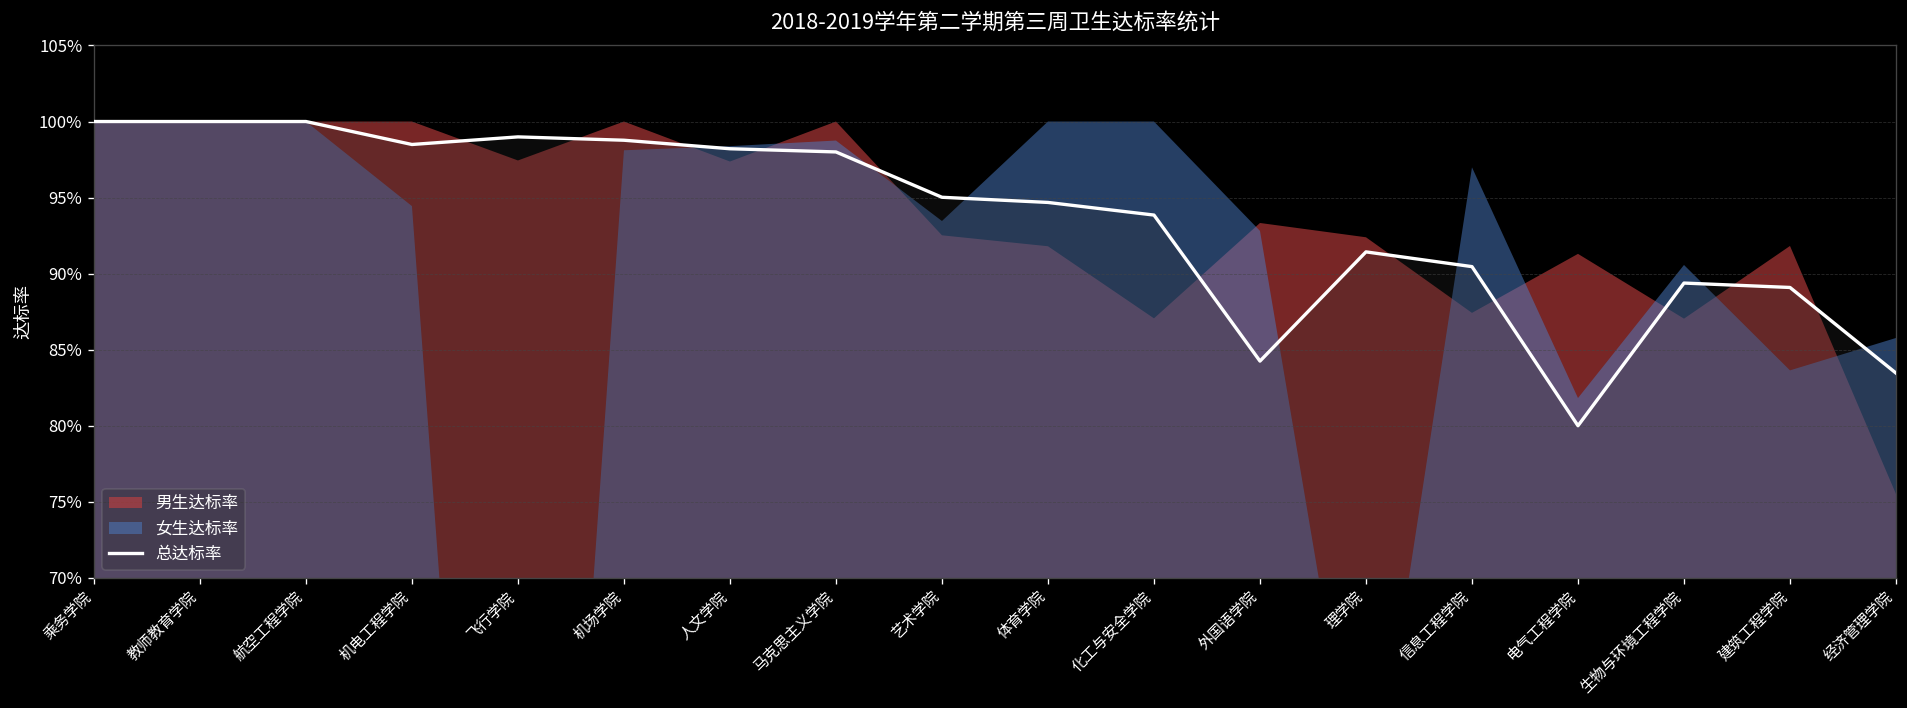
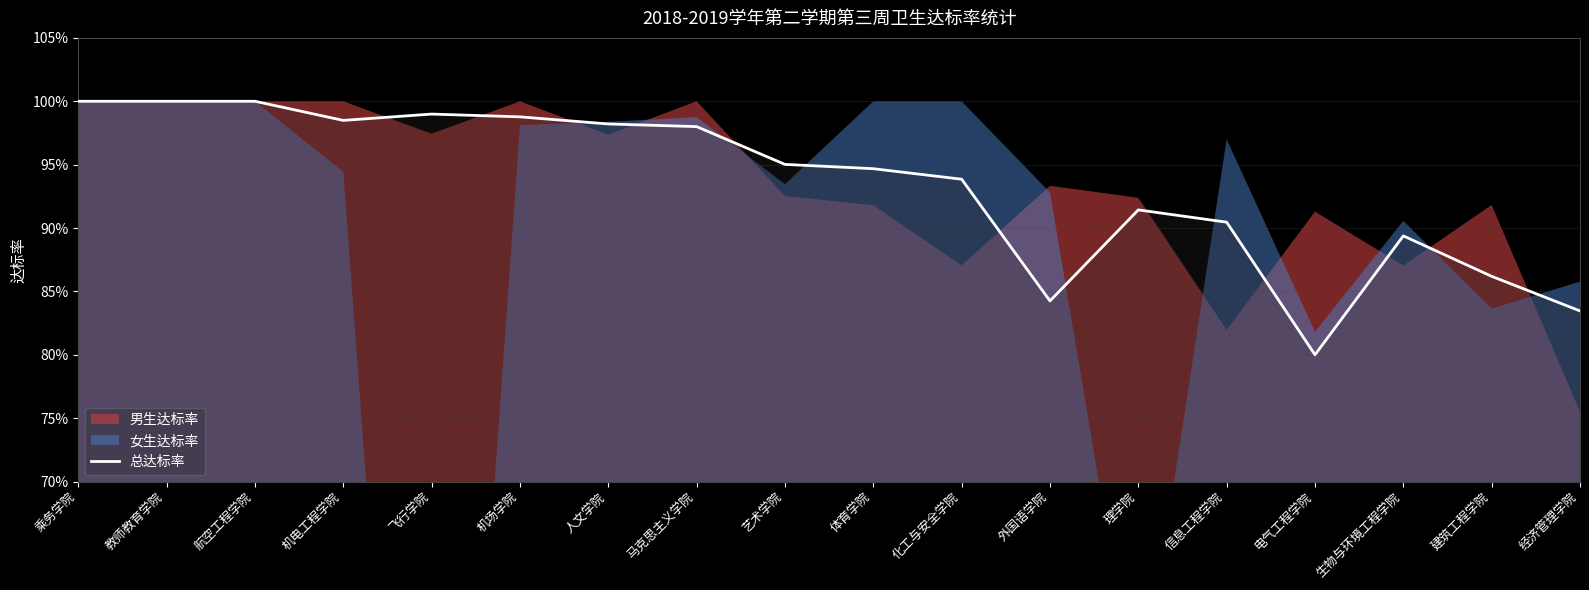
男生达标率, 信息工程学院: 87.4% -> 82.0%
总达标率, 建筑工程学院: 89.1% -> 86.2%
